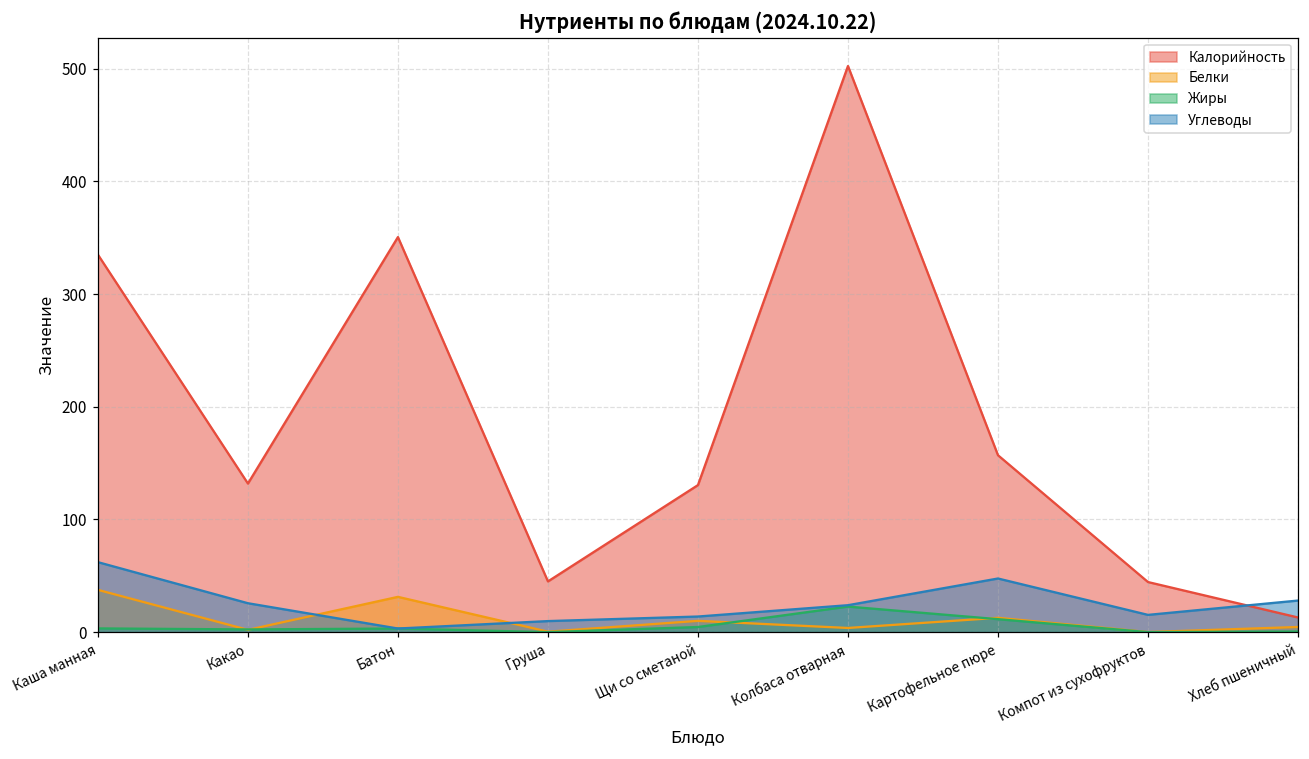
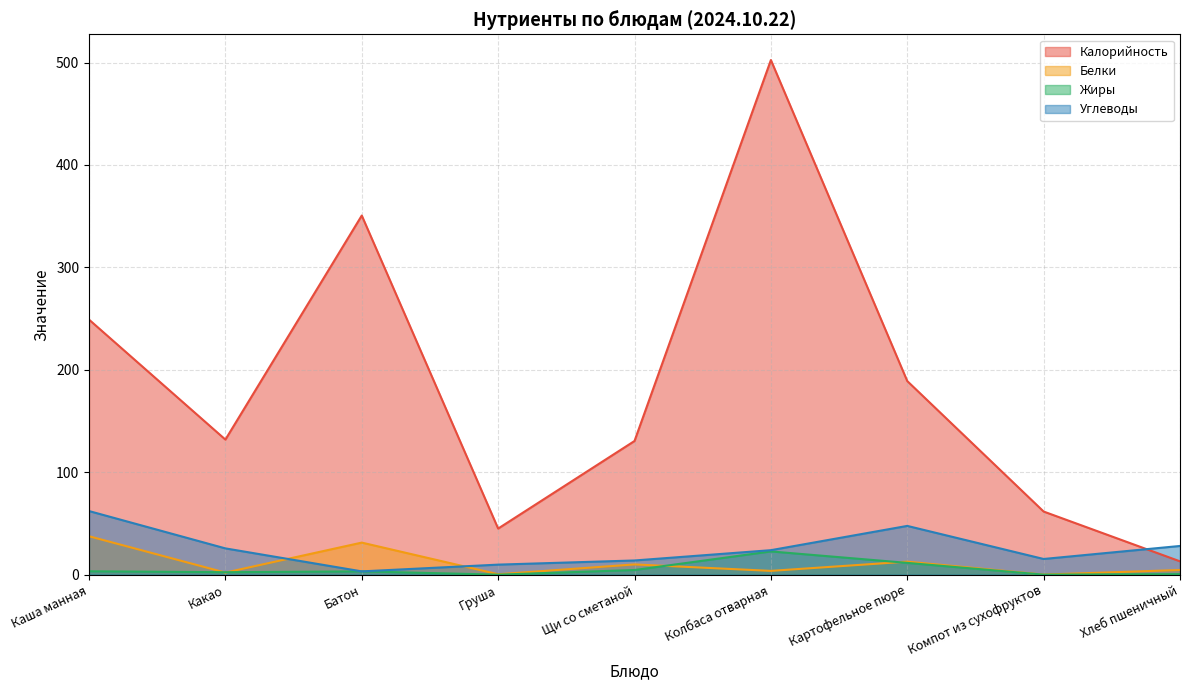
Калорийность, Каша манная: 335 -> 249
Калорийность, Картофельное пюре: 157 -> 189
Калорийность, Компот из сухофруктов: 44 -> 62
